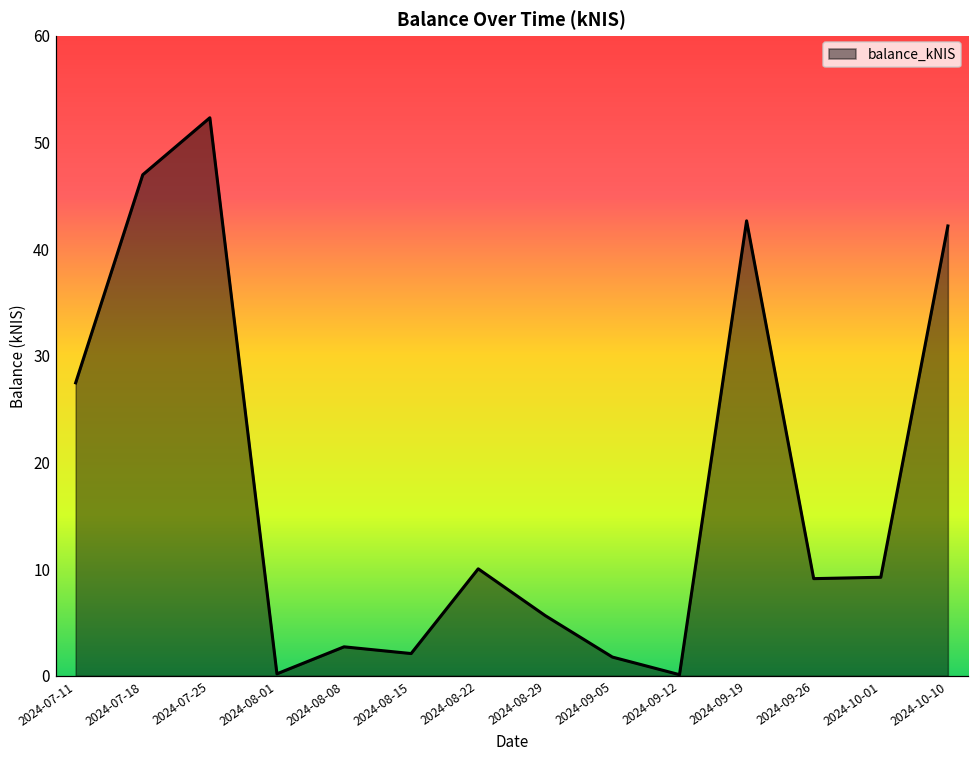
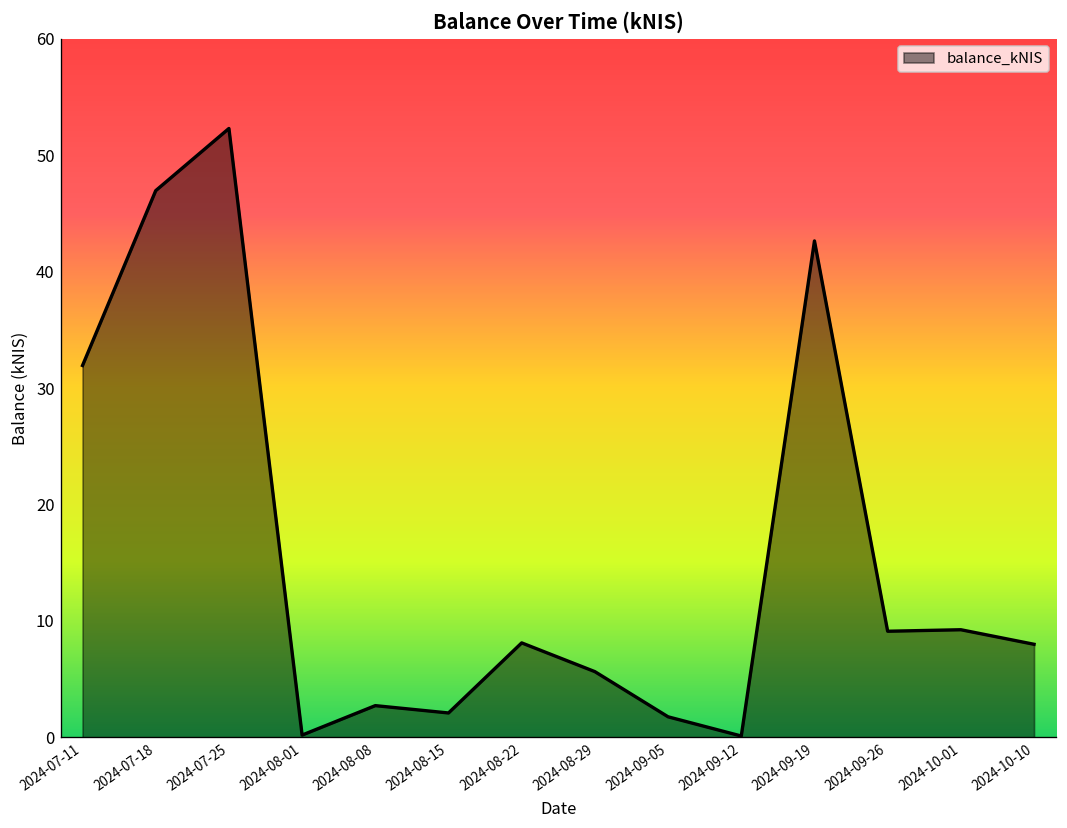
2024-07-11: 27 -> 32
2024-08-22: 10 -> 8
2024-10-10: 42 -> 8
